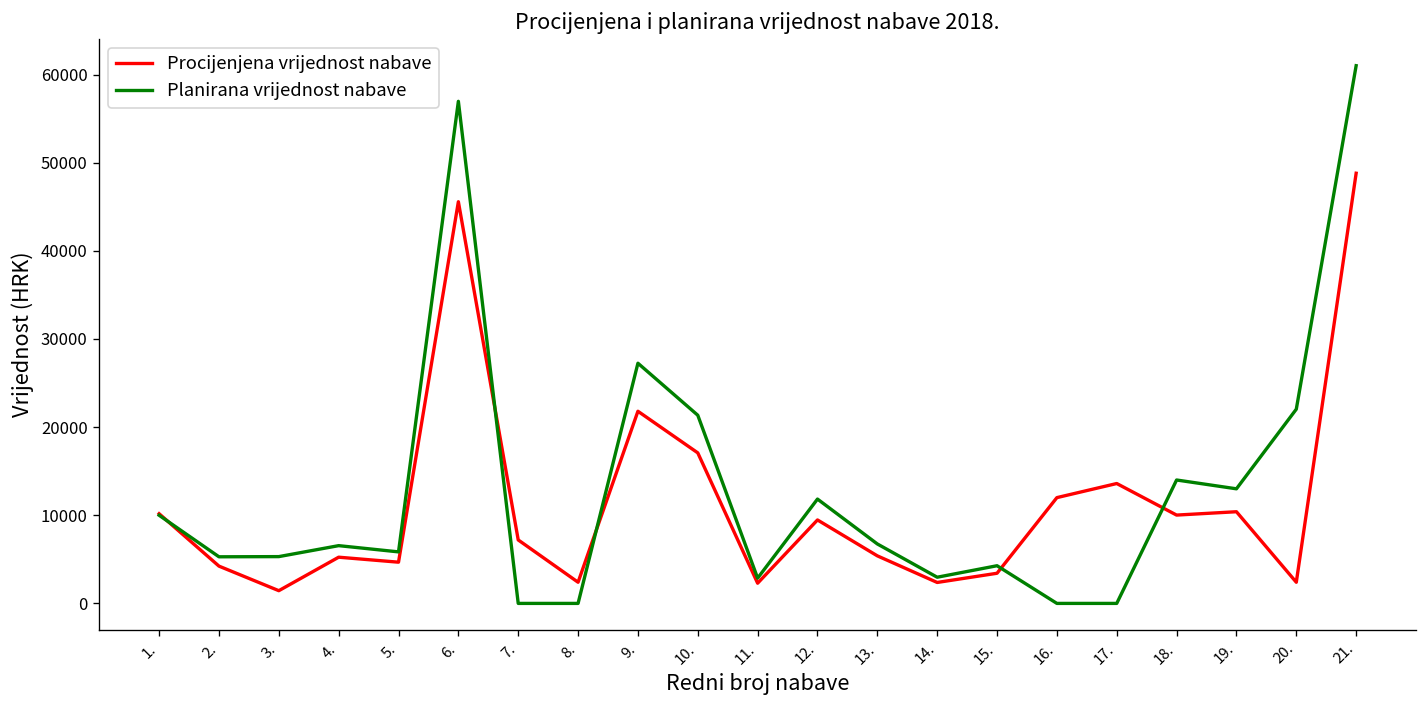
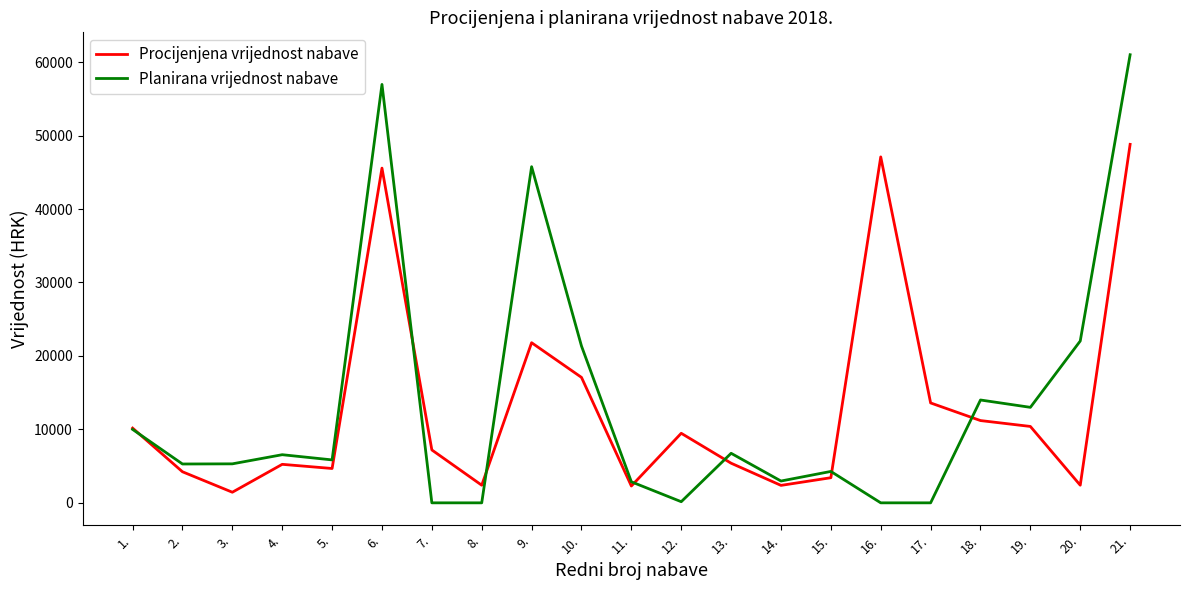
Planirana vrijednost nabave, 9.: 27000 -> 46000
Planirana vrijednost nabave, 12.: 12000 -> 0
Procijenjena vrijednost nabave, 16.: 12000 -> 47000
Procijenjena vrijednost nabave, 18.: 10000 -> 11000
